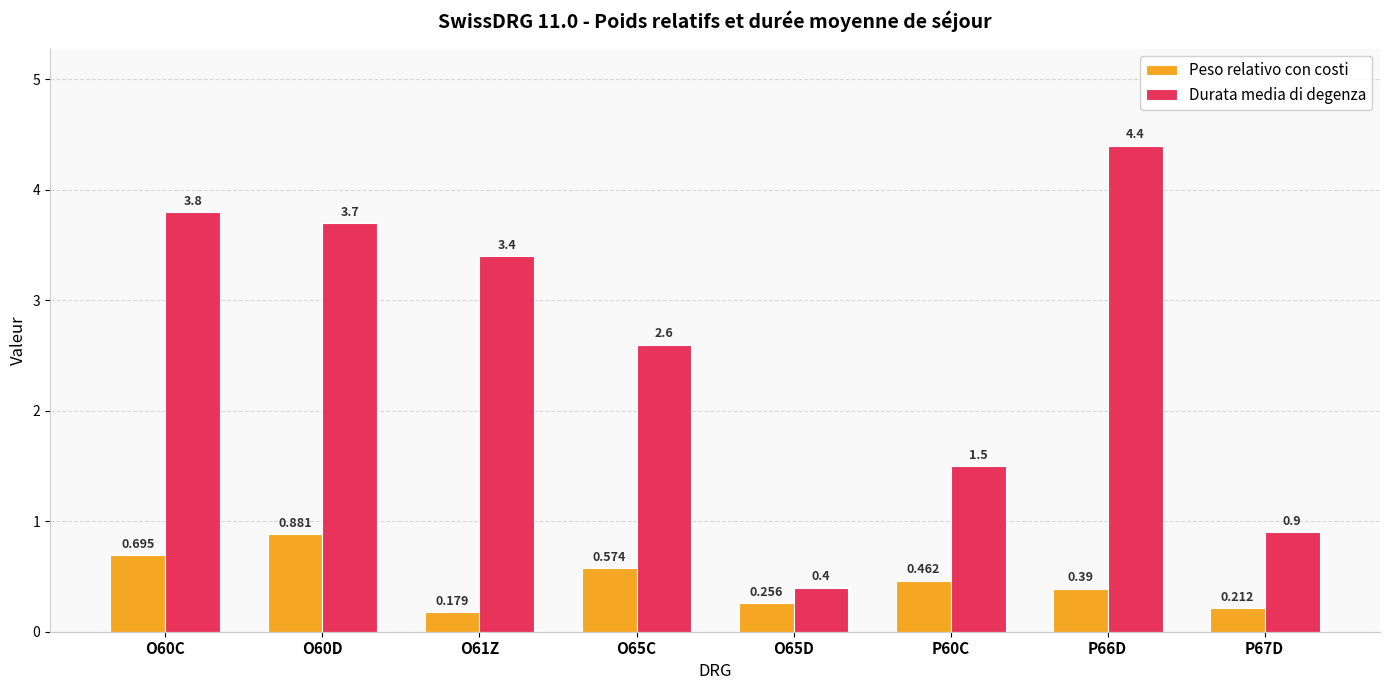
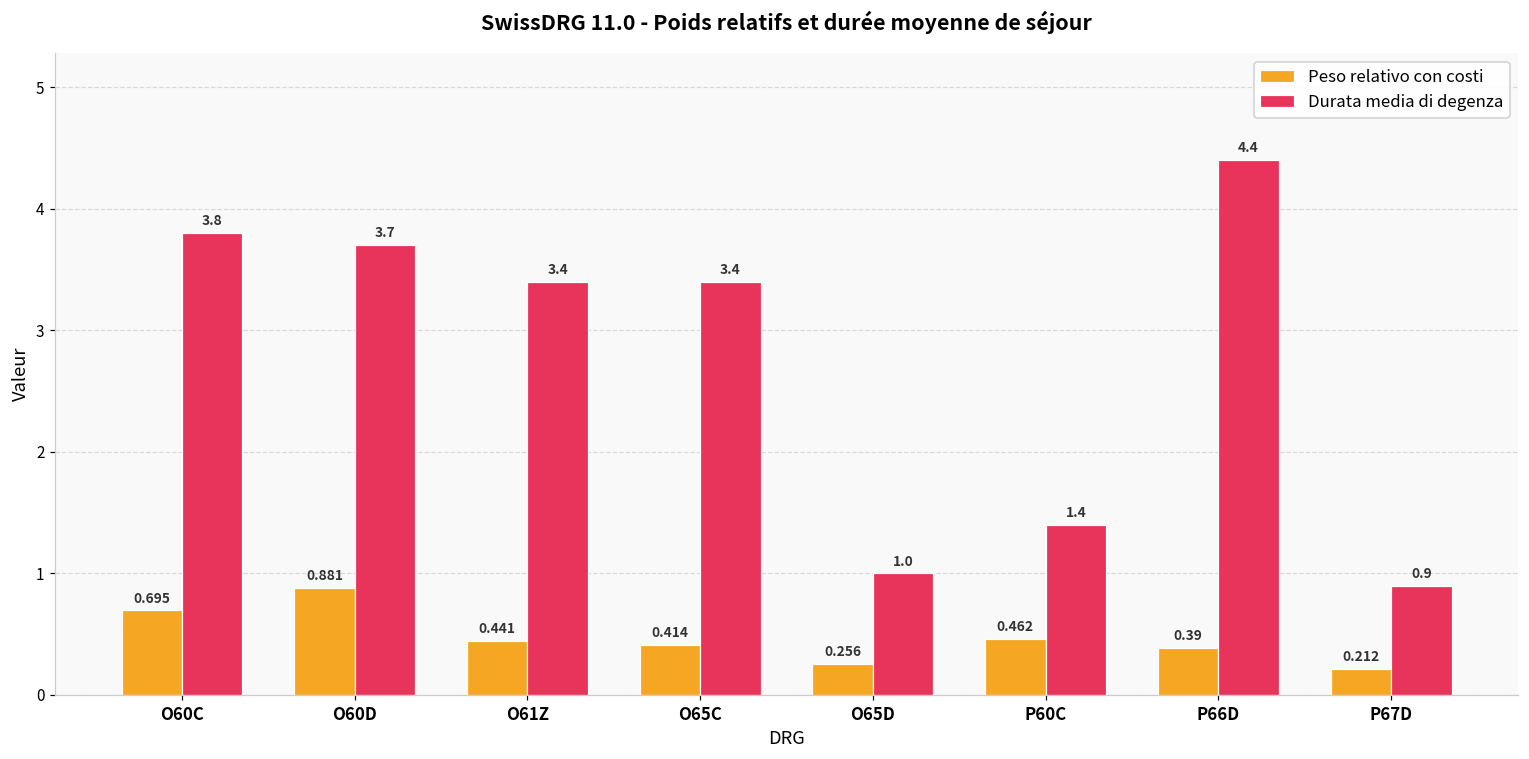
Peso relativo con costi, O61Z: 0.179 -> 0.441
Peso relativo con costi, O65C: 0.574 -> 0.414
Durata media di degenza, O65C: 2.6 -> 3.4
Durata media di degenza, O65D: 0.4 -> 1.0
Durata media di degenza, P60C: 1.5 -> 1.4
